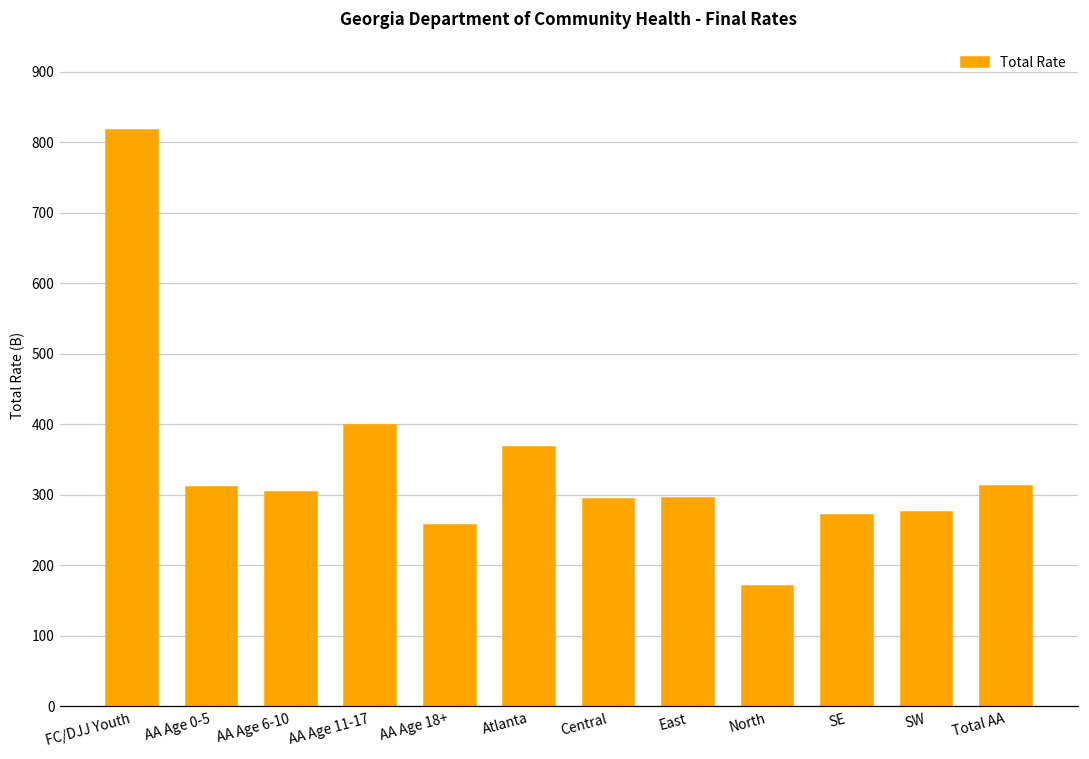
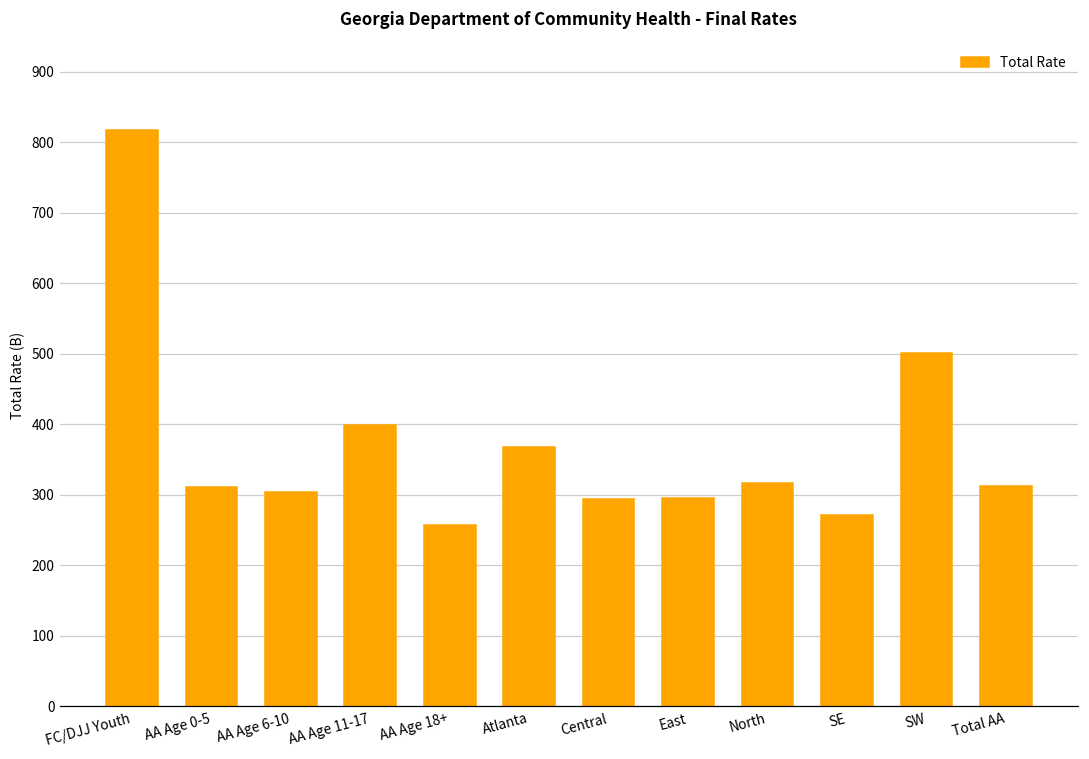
North: 170 -> 320
SW: 280 -> 500
